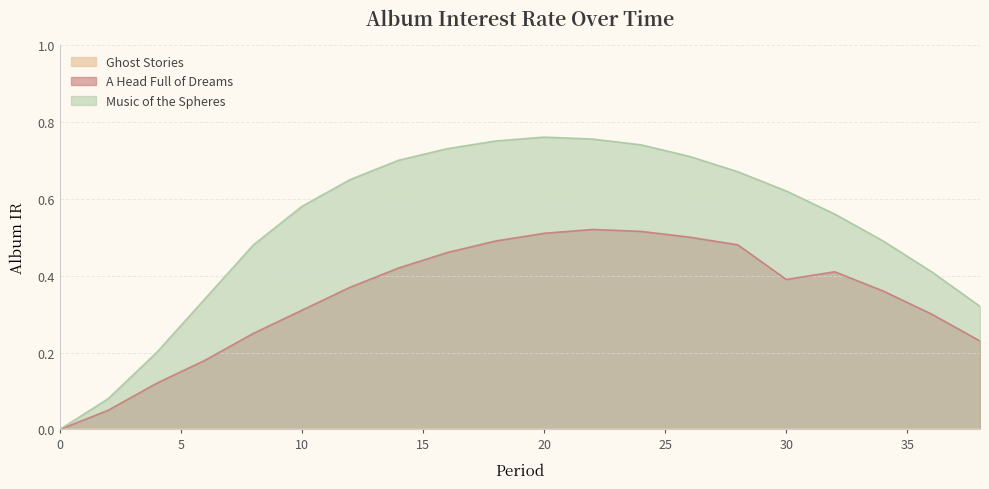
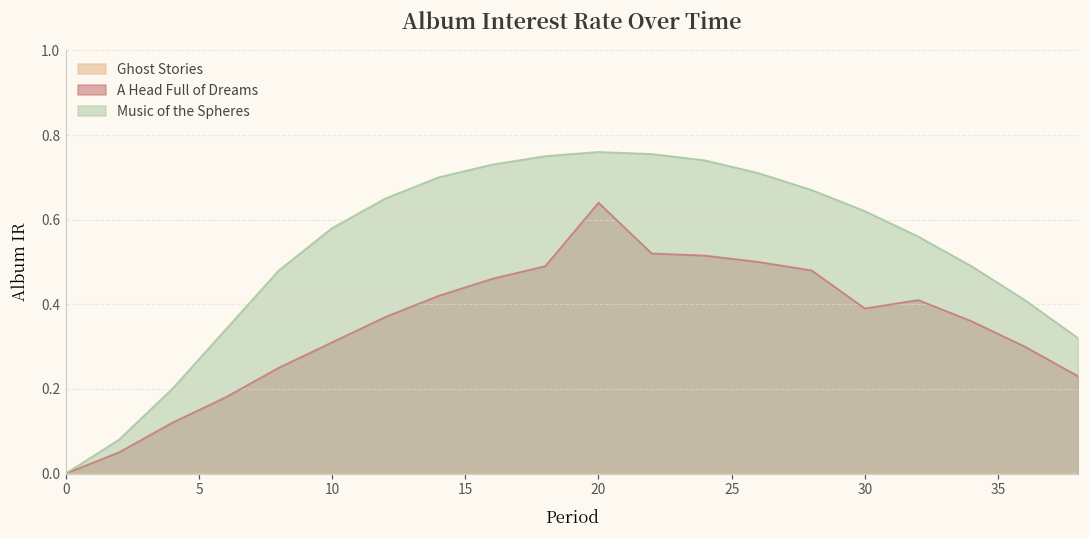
A Head Full of Dreams, 20: 0.51 -> 0.64
